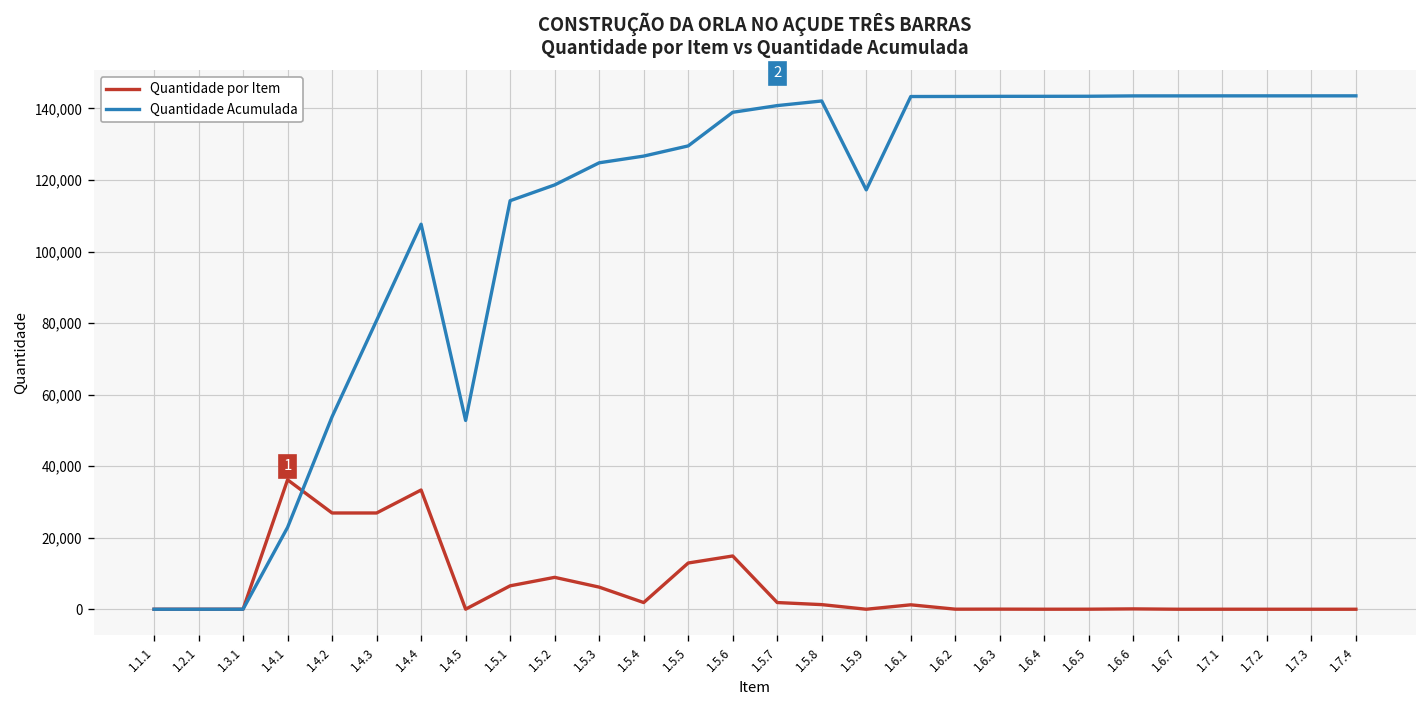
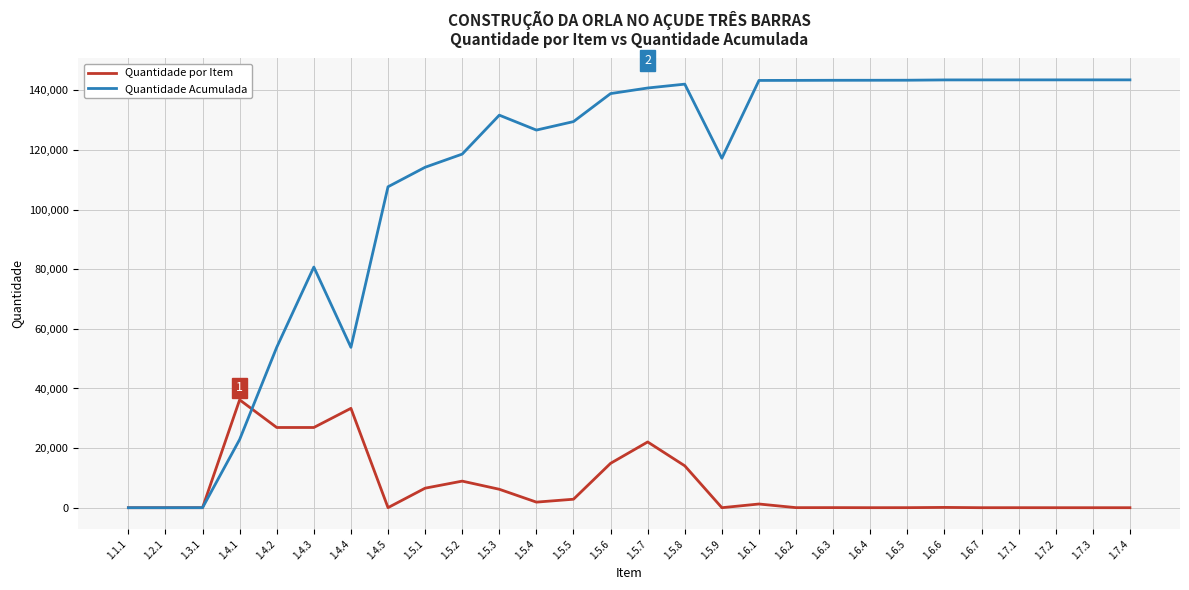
Quantidade Acumulada, 1.4.4: 108,000 -> 54,000
Quantidade Acumulada, 1.4.5: 53,000 -> 108,000
Quantidade Acumulada, 1.5.3: 125,000 -> 132,000
Quantidade por Item, 1.5.5: 13,000 -> 3,000
Quantidade por Item, 1.5.7: 2,000 -> 22,000
Quantidade por Item, 1.5.8: 1,000 -> 14,000
